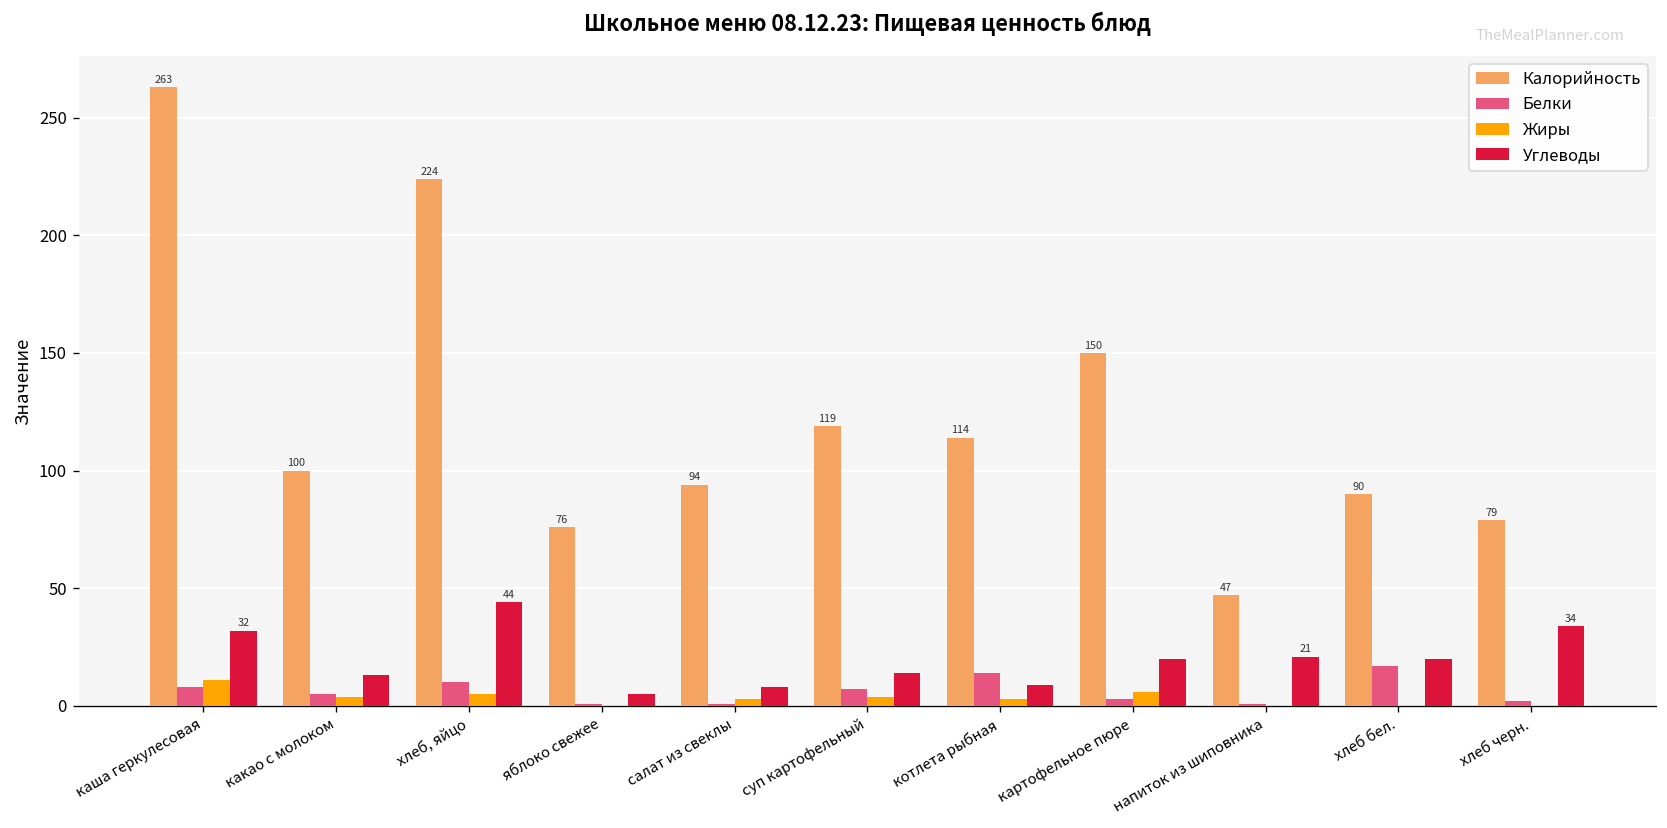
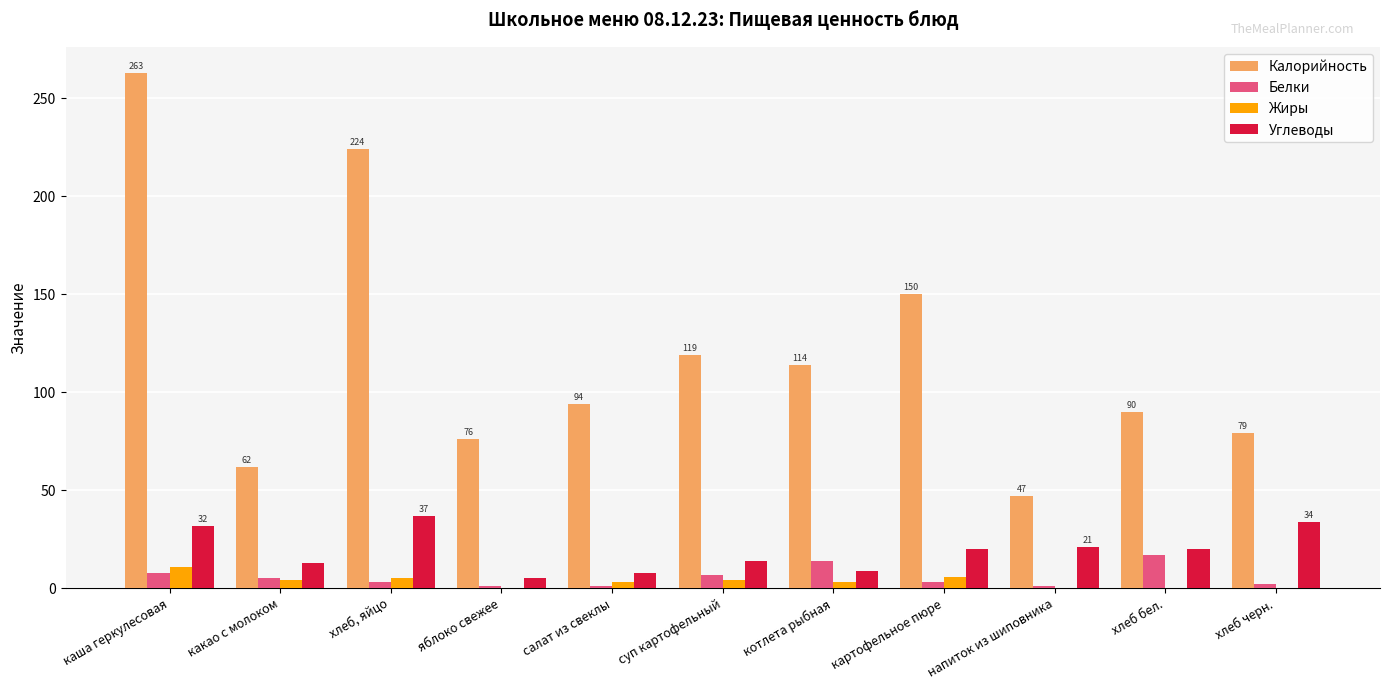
Калорийность, какао с молоком: 100 -> 62
Белки, хлеб, яйцо: 10 -> 3
Углеводы, хлеб, яйцо: 44 -> 37
